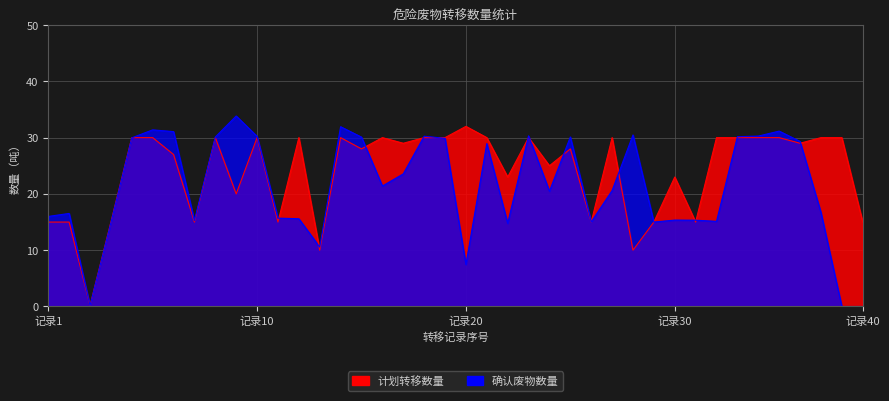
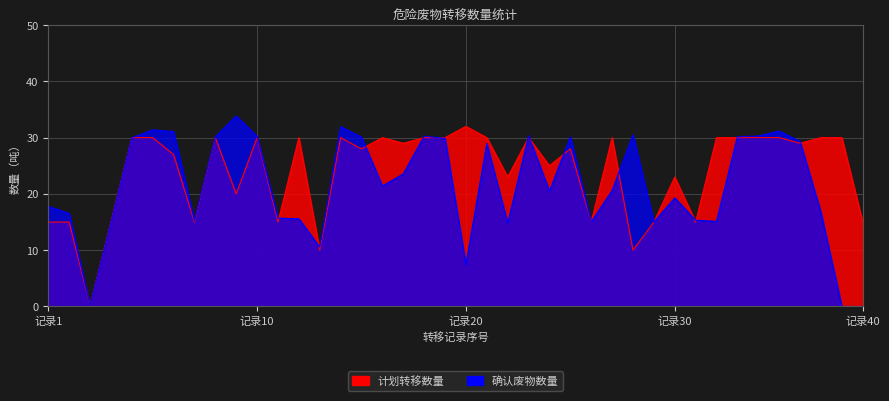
确认废物数量, 记录1: 16 -> 18
确认废物数量, 记录30: 15 -> 19
